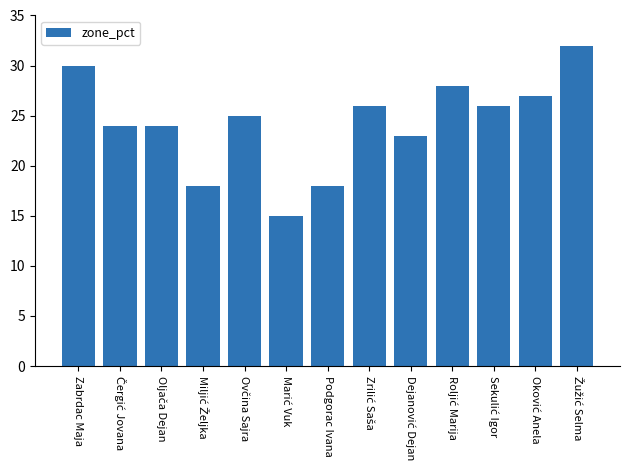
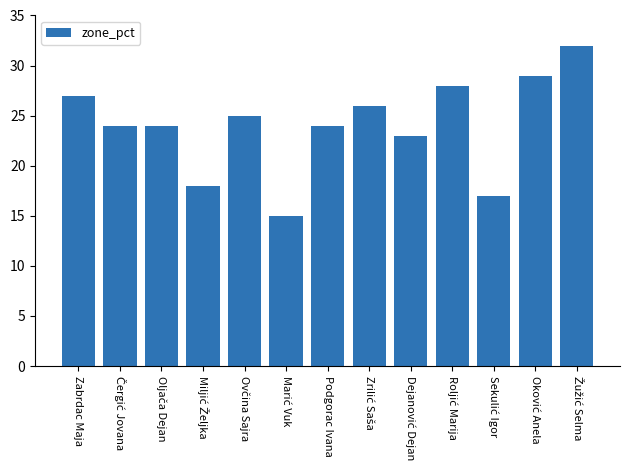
Zabrdac Maja: 30 -> 27
Podgorac Ivana: 18 -> 24
Sekulić Igor: 26 -> 17
Oković Anela: 27 -> 29
